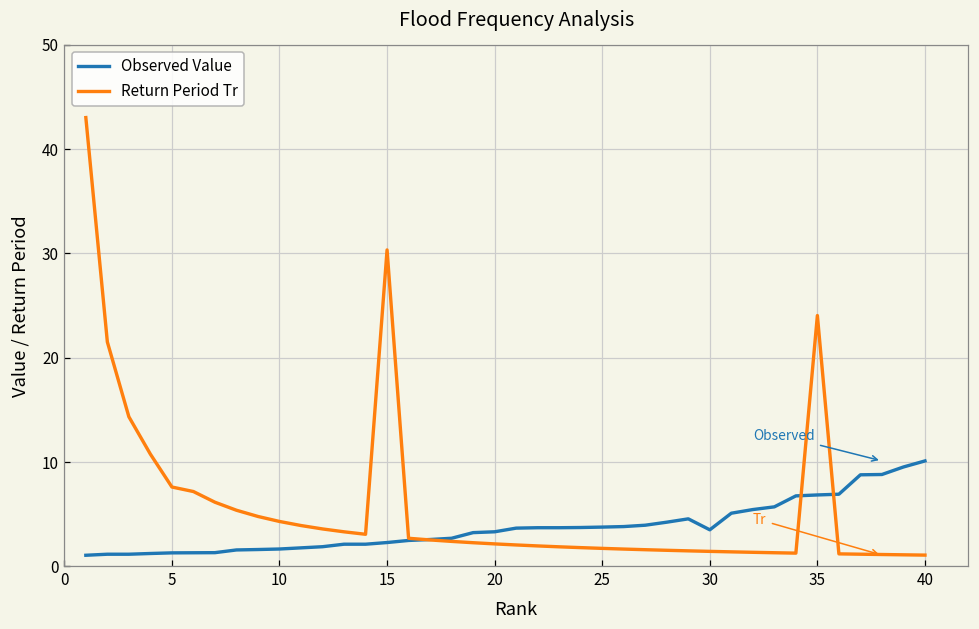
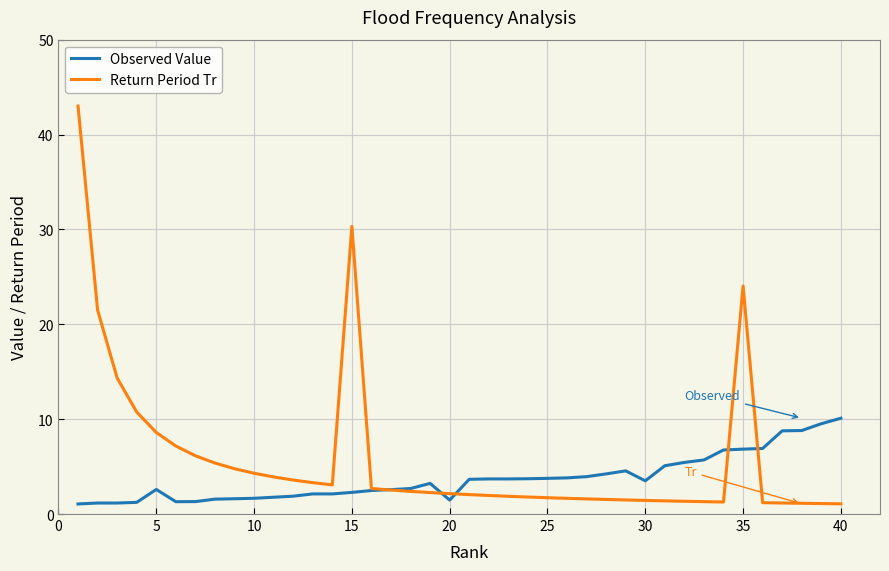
Observed Value, 5: 1 -> 3
Return Period Tr, 5: 8 -> 9
Observed Value, 20: 3 -> 1
